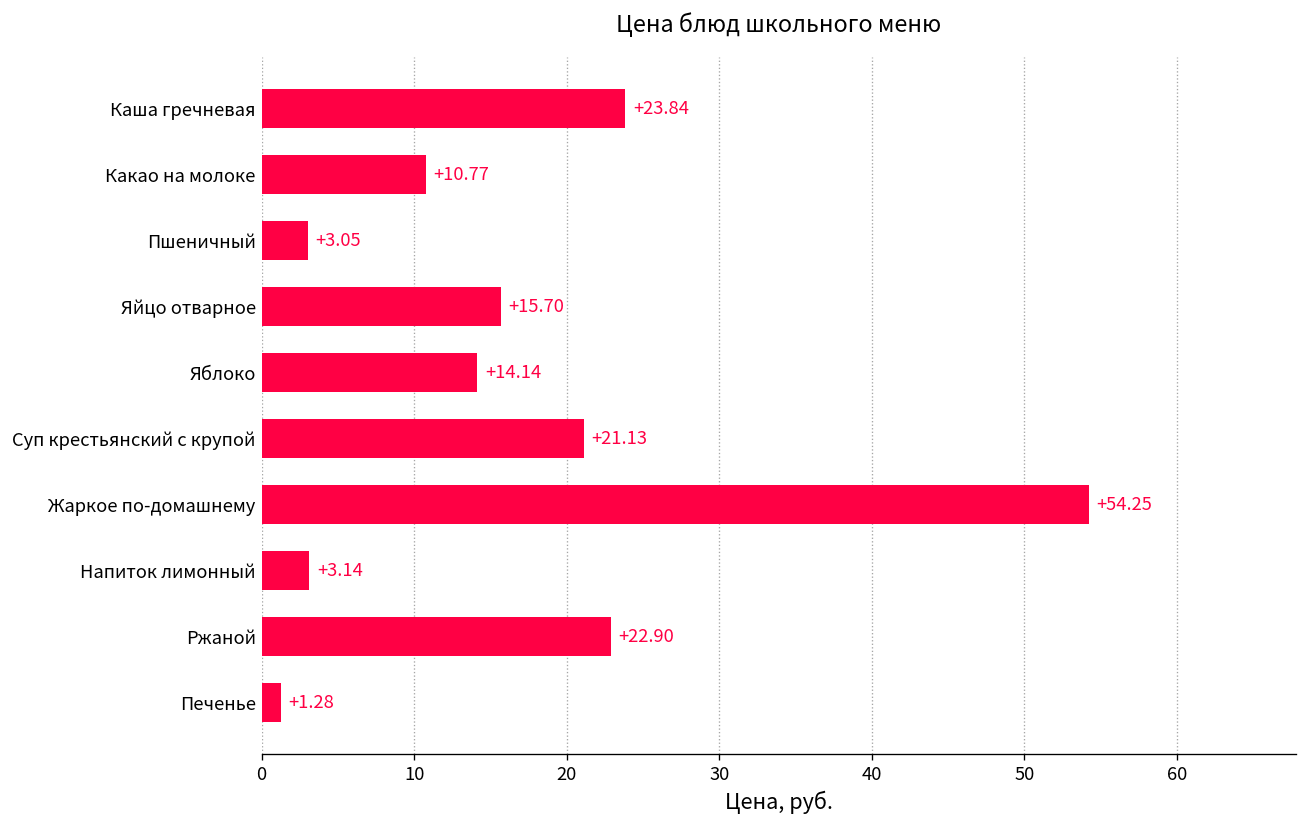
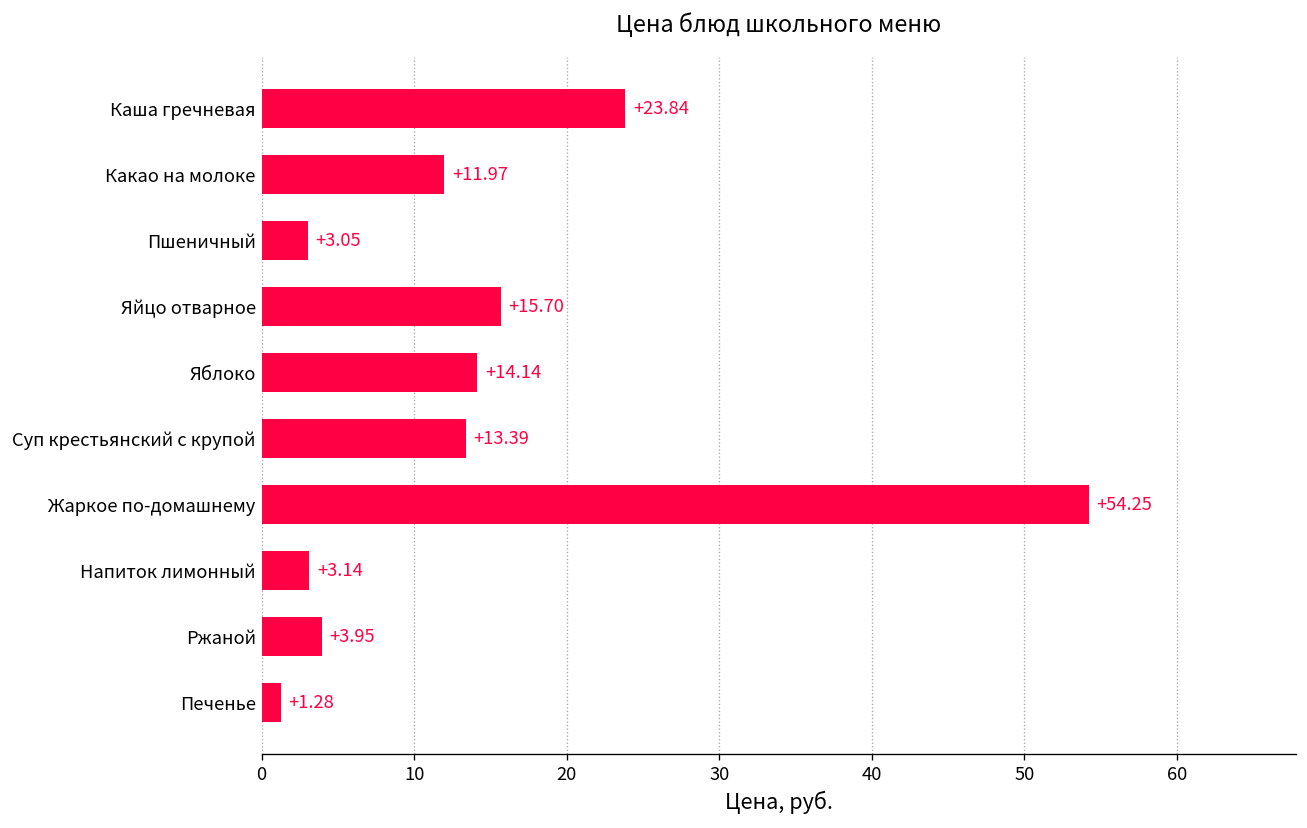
Какао на молоке: +10.77 -> +11.97
Суп крестьянский с крупой: +21.13 -> +13.39
Ржаной: +22.90 -> +3.95
